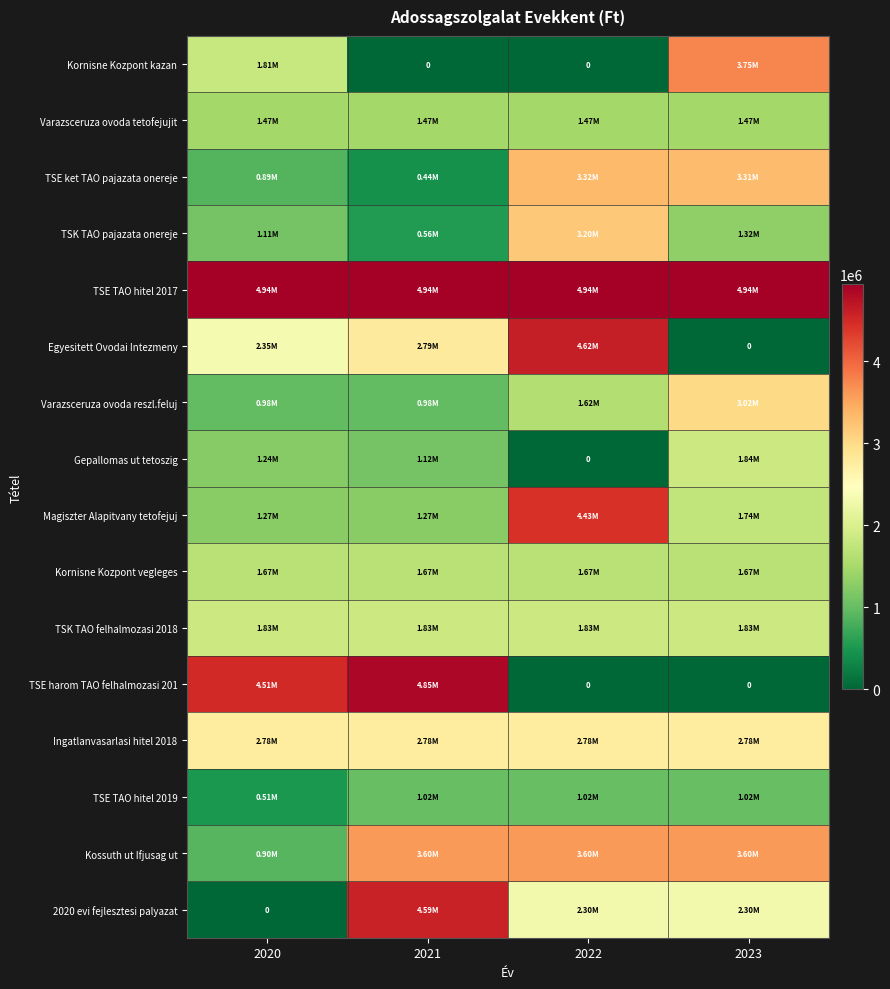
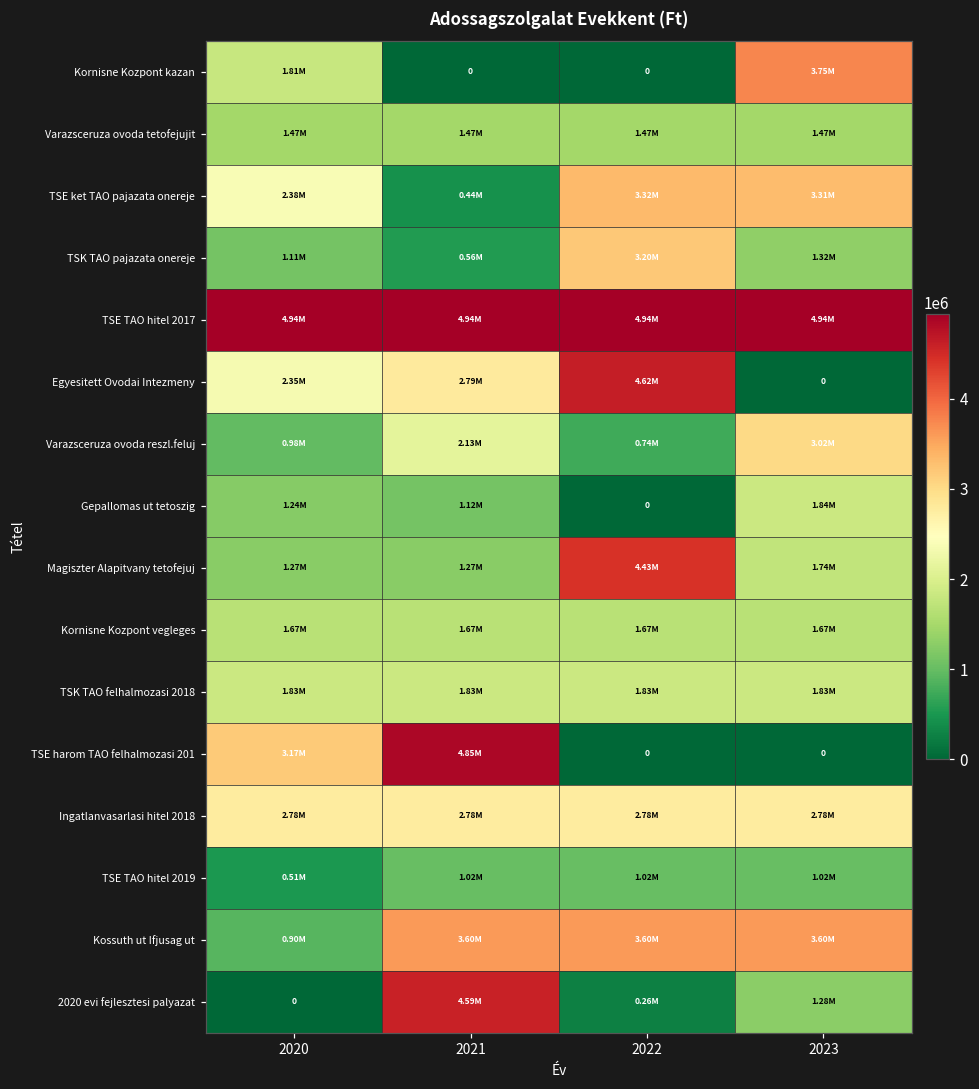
TSE ket TAO pajazata onereje, 2020: 0.89M -> 2.38M
Varazsceruza ovoda reszl.feluj, 2021: 0.98M -> 2.13M
Varazsceruza ovoda reszl.feluj, 2022: 1.62M -> 0.74M
TSE harom TAO felhalmozasi 201, 2020: 4.51M -> 3.17M
2020 evi fejlesztesi palyazat, 2022: 2.30M -> 0.26M
2020 evi fejlesztesi palyazat, 2023: 2.30M -> 1.28M
